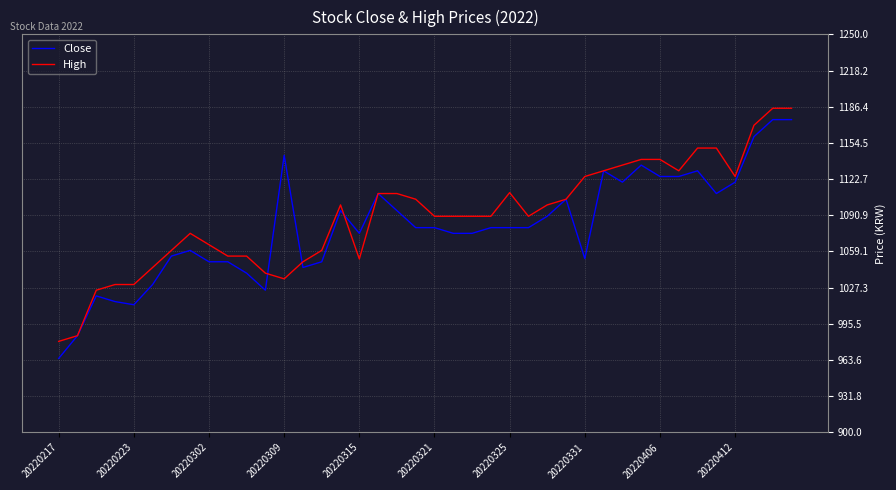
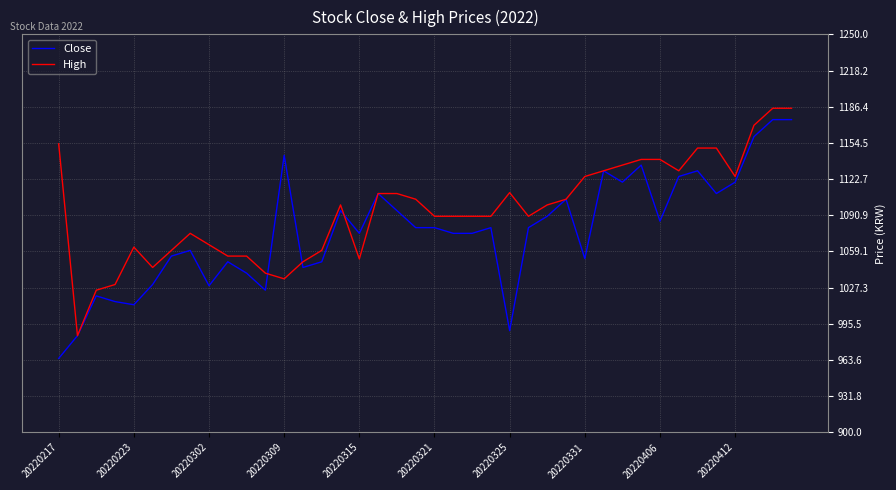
High, 20220217: 980 -> 1154
High, 20220223: 1030 -> 1063
Close, 20220302: 1050 -> 1029
Close, 20220325: 1080 -> 989
Close, 20220406: 1125 -> 1086
